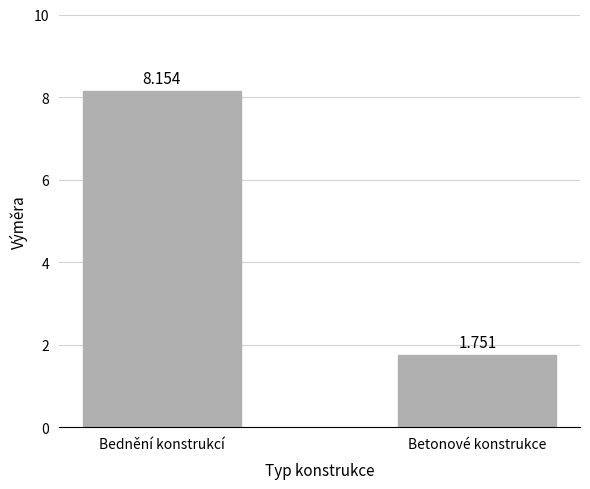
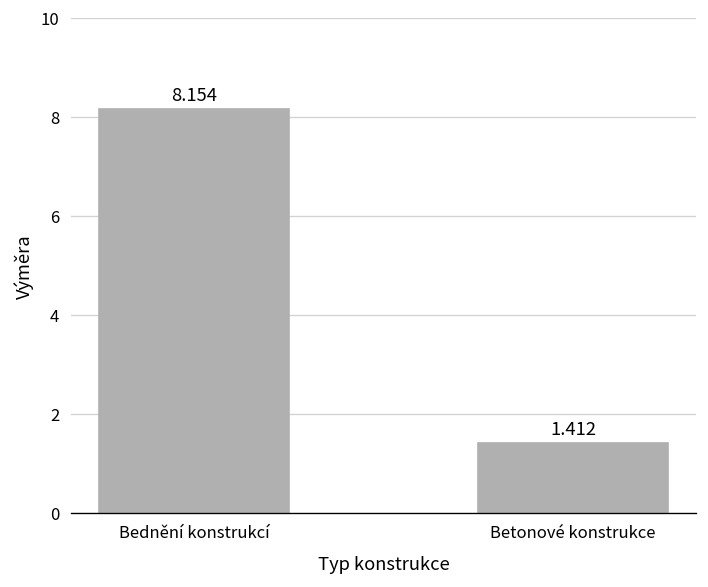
Betonové konstrukce: 1.751 -> 1.412
